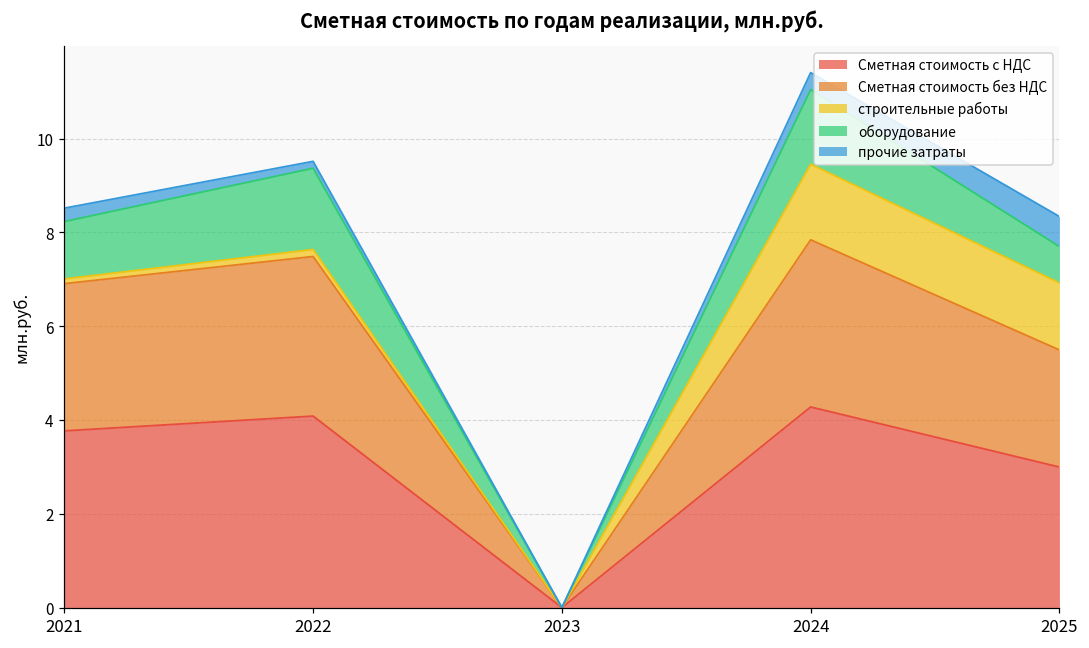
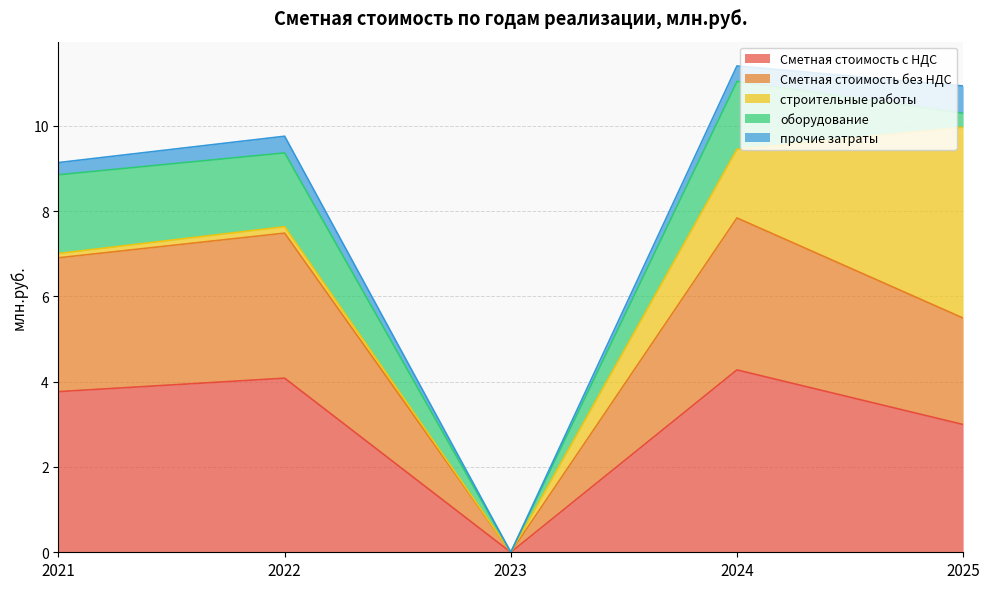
оборудование, 2021: 1.2 -> 1.8
прочие затраты, 2022: 0.1 -> 0.4
строительные работы, 2025: 1.4 -> 4.5
оборудование, 2025: 0.8 -> 0.3
